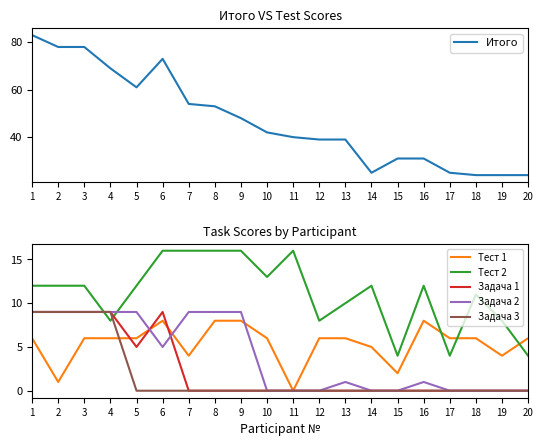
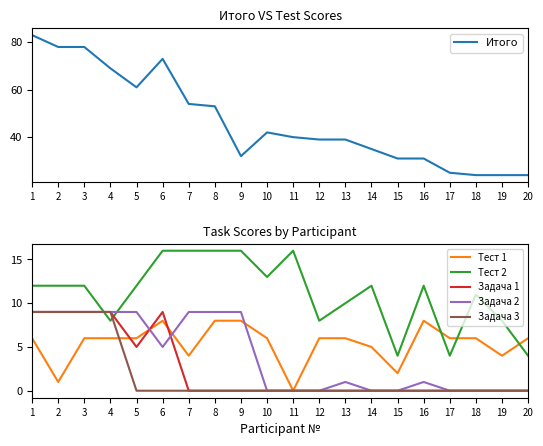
Итого VS Test Scores, 9: 48 -> 32
Итого VS Test Scores, 14: 25 -> 35
